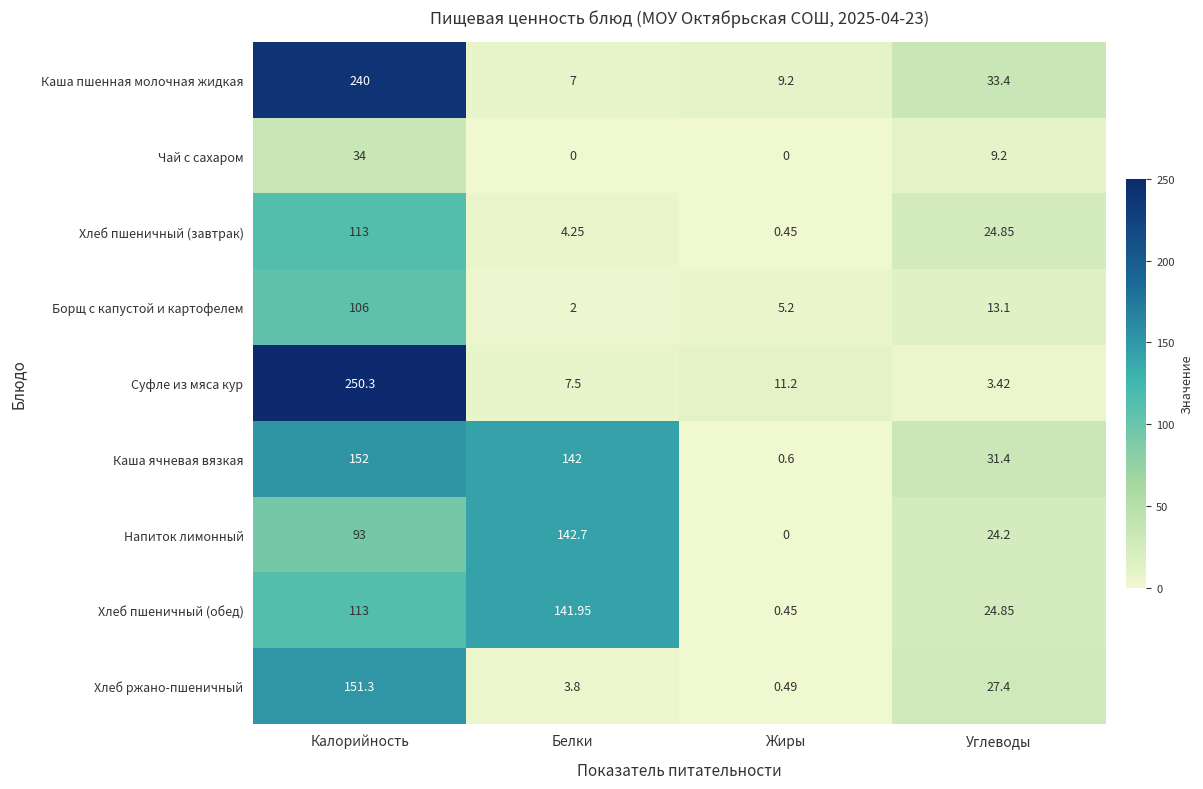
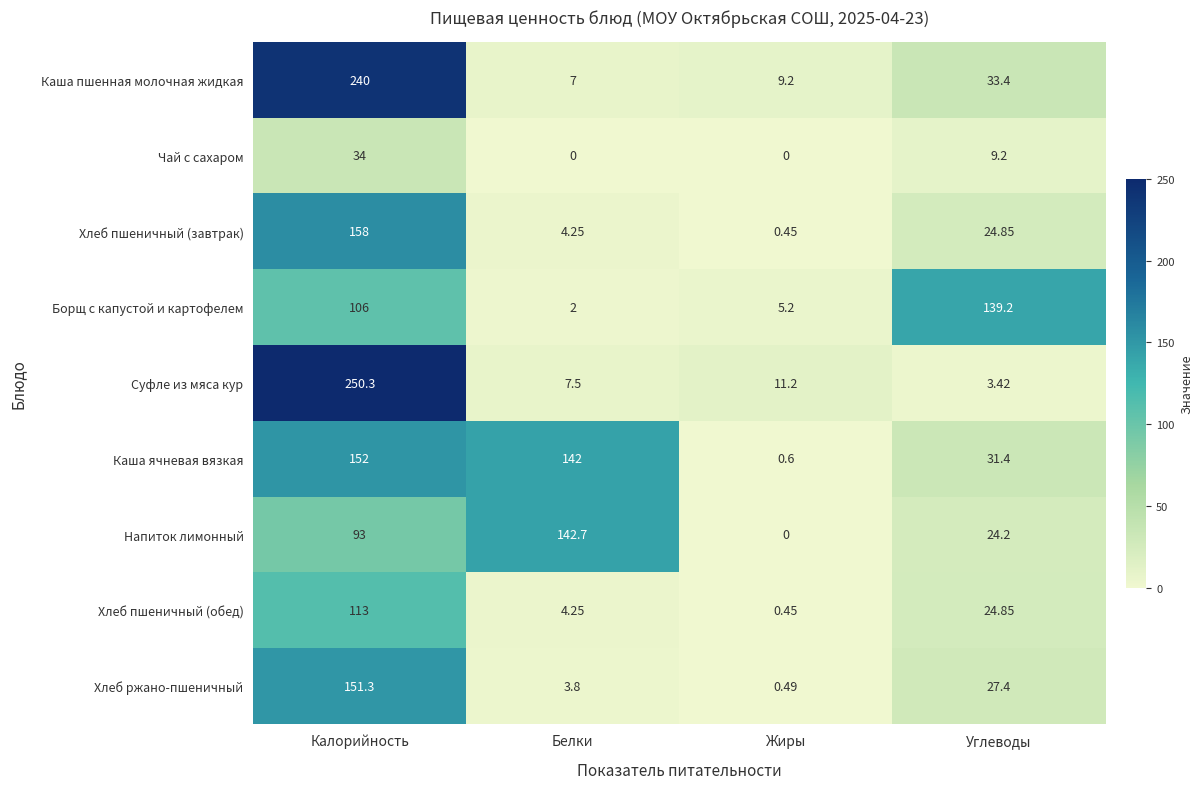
Хлеб пшеничный (завтрак), Калорийность: 113 -> 158
Борщ с капустой и картофелем, Углеводы: 13.1 -> 139.2
Хлеб пшеничный (обед), Белки: 141.95 -> 4.25
